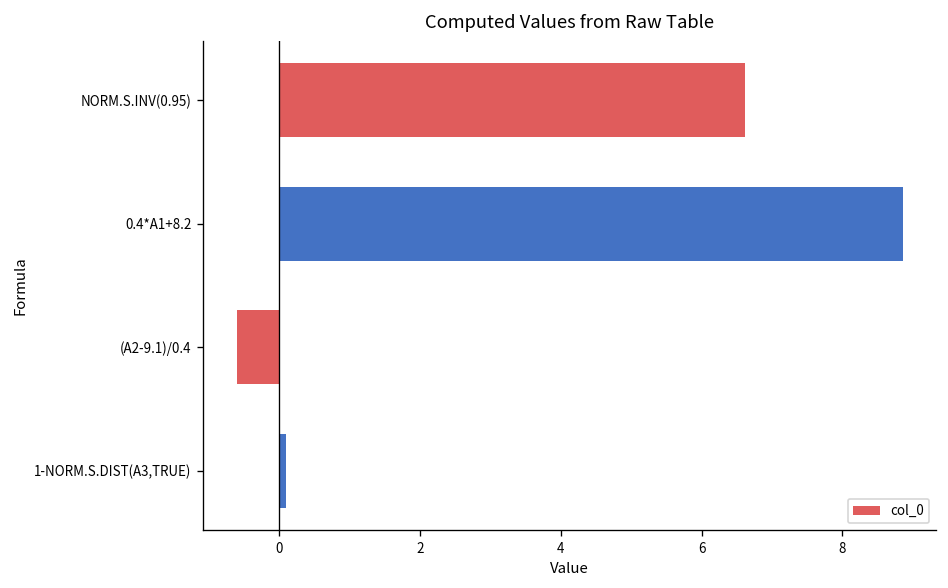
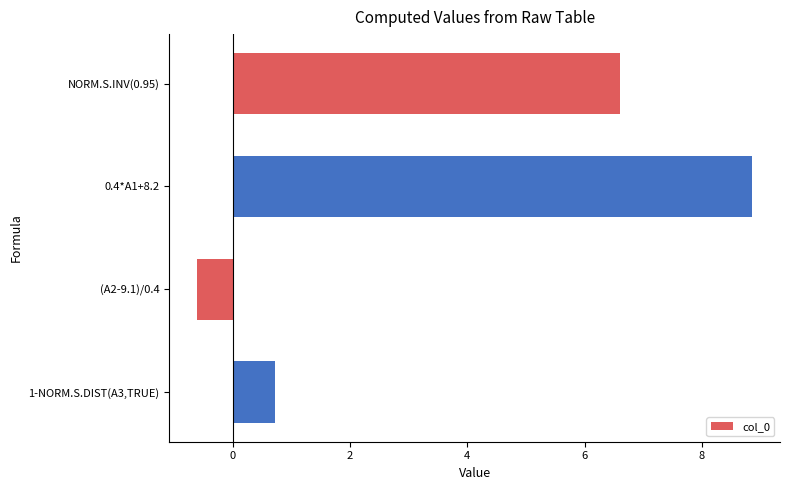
1-NORM.S.DIST(A3,TRUE): 0.1 -> 0.7
